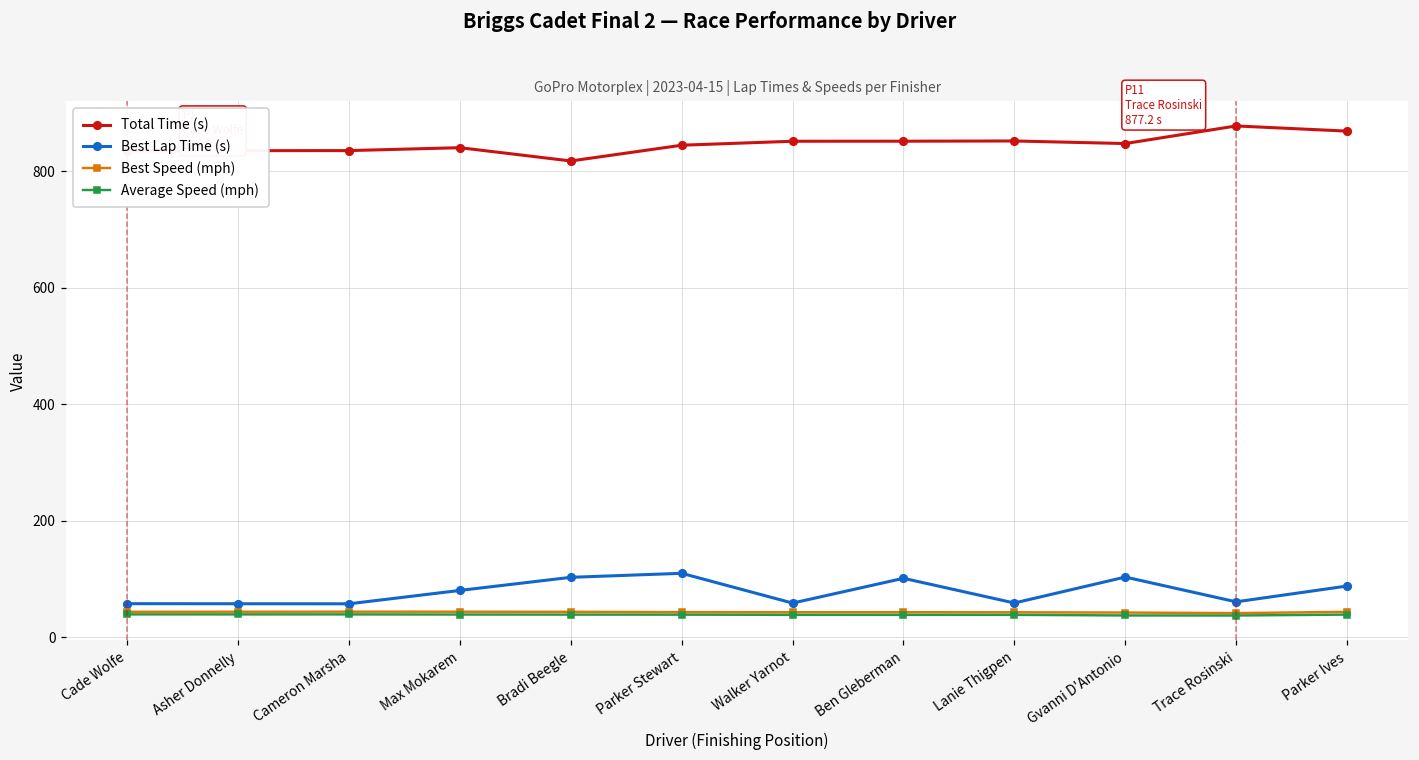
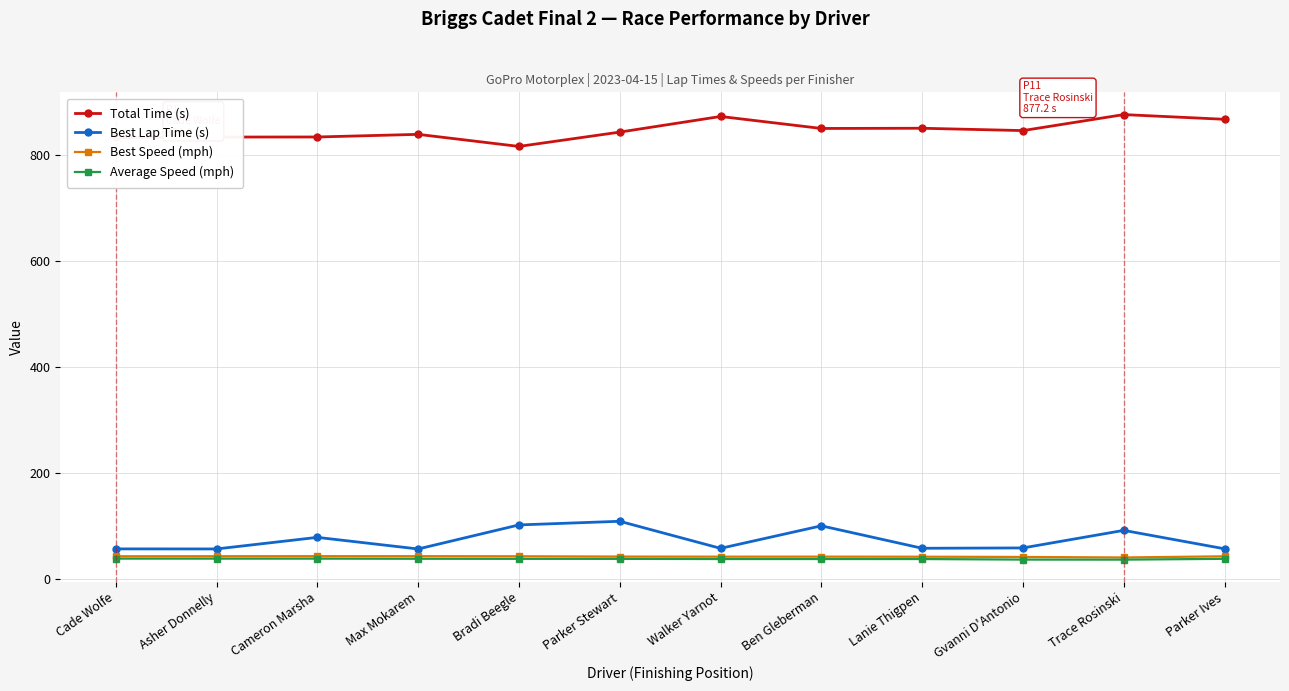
Best Lap Time (s), Cameron Marsha: 60 -> 80
Best Lap Time (s), Max Mokarem: 80 -> 60
Total Time (s), Walker Yarnot: 850 -> 870
Best Lap Time (s), Gvanni D'Antonio: 100 -> 60
Best Lap Time (s), Trace Rosinski: 60 -> 90
Best Lap Time (s), Parker Ives: 90 -> 60
